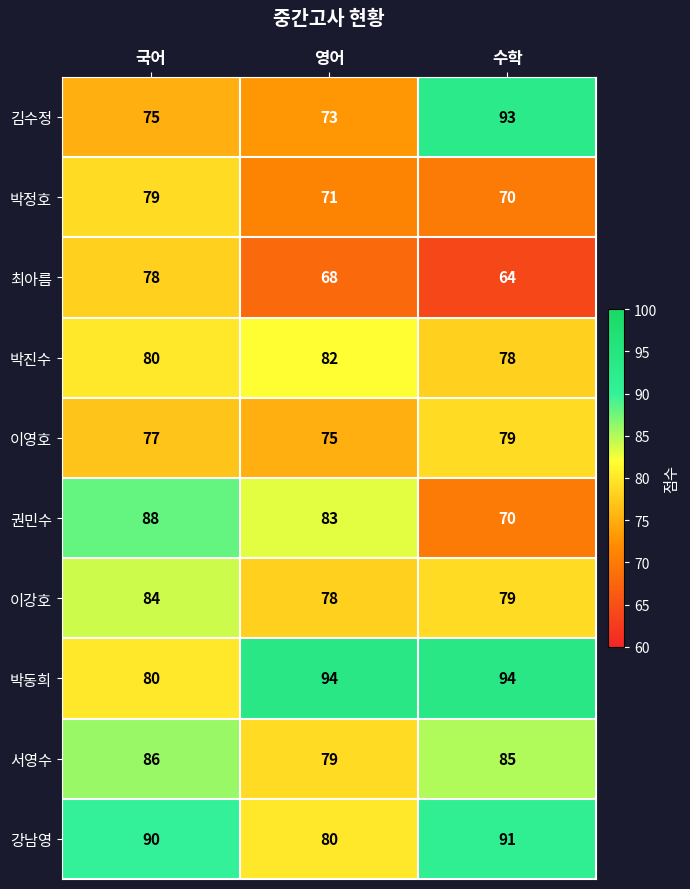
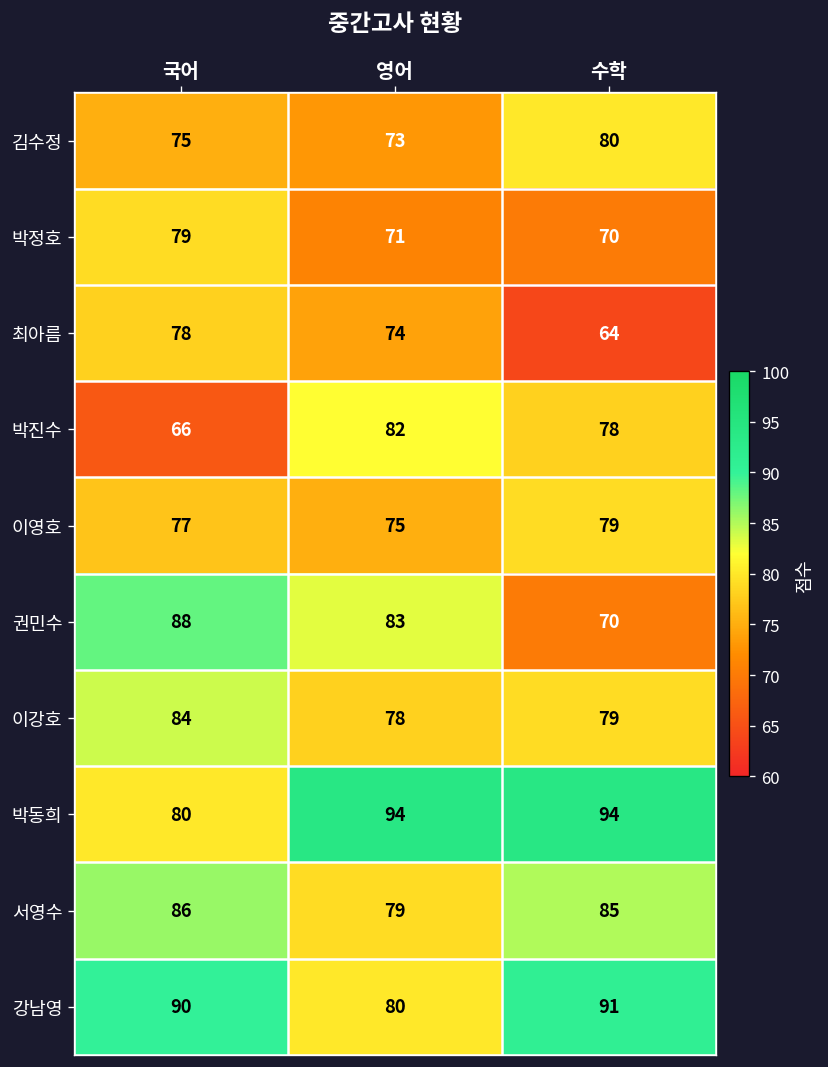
김수정, 수학: 93 -> 80
최아름, 영어: 68 -> 74
박진수, 국어: 80 -> 66
